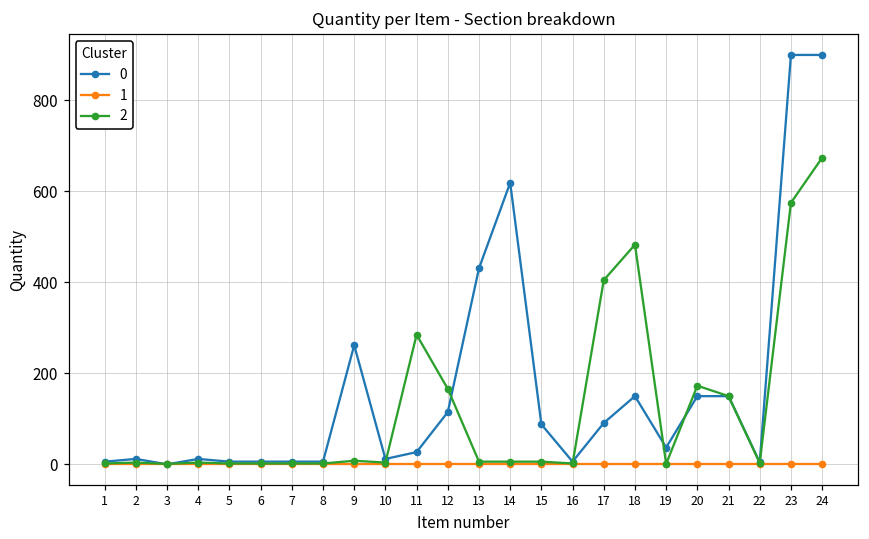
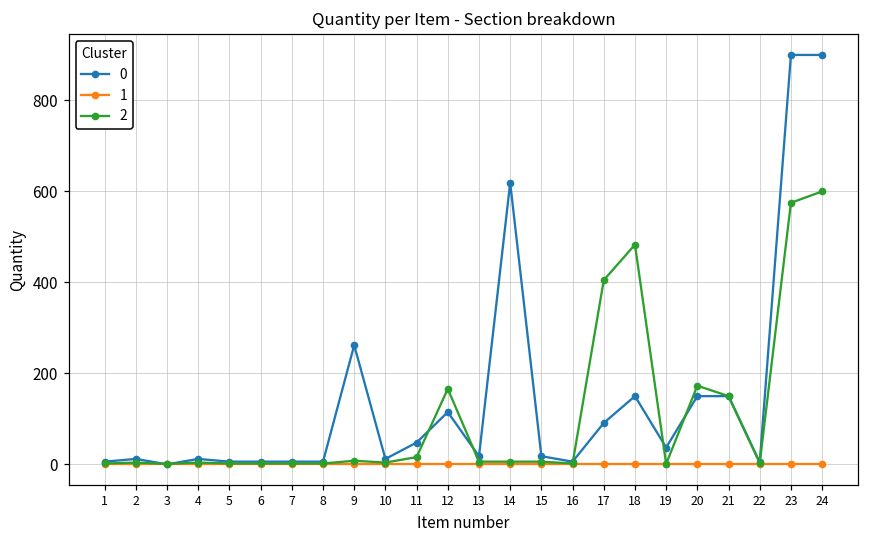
0, 11: 30 -> 50
2, 11: 290 -> 20
0, 13: 430 -> 20
0, 15: 90 -> 20
2, 24: 670 -> 600
